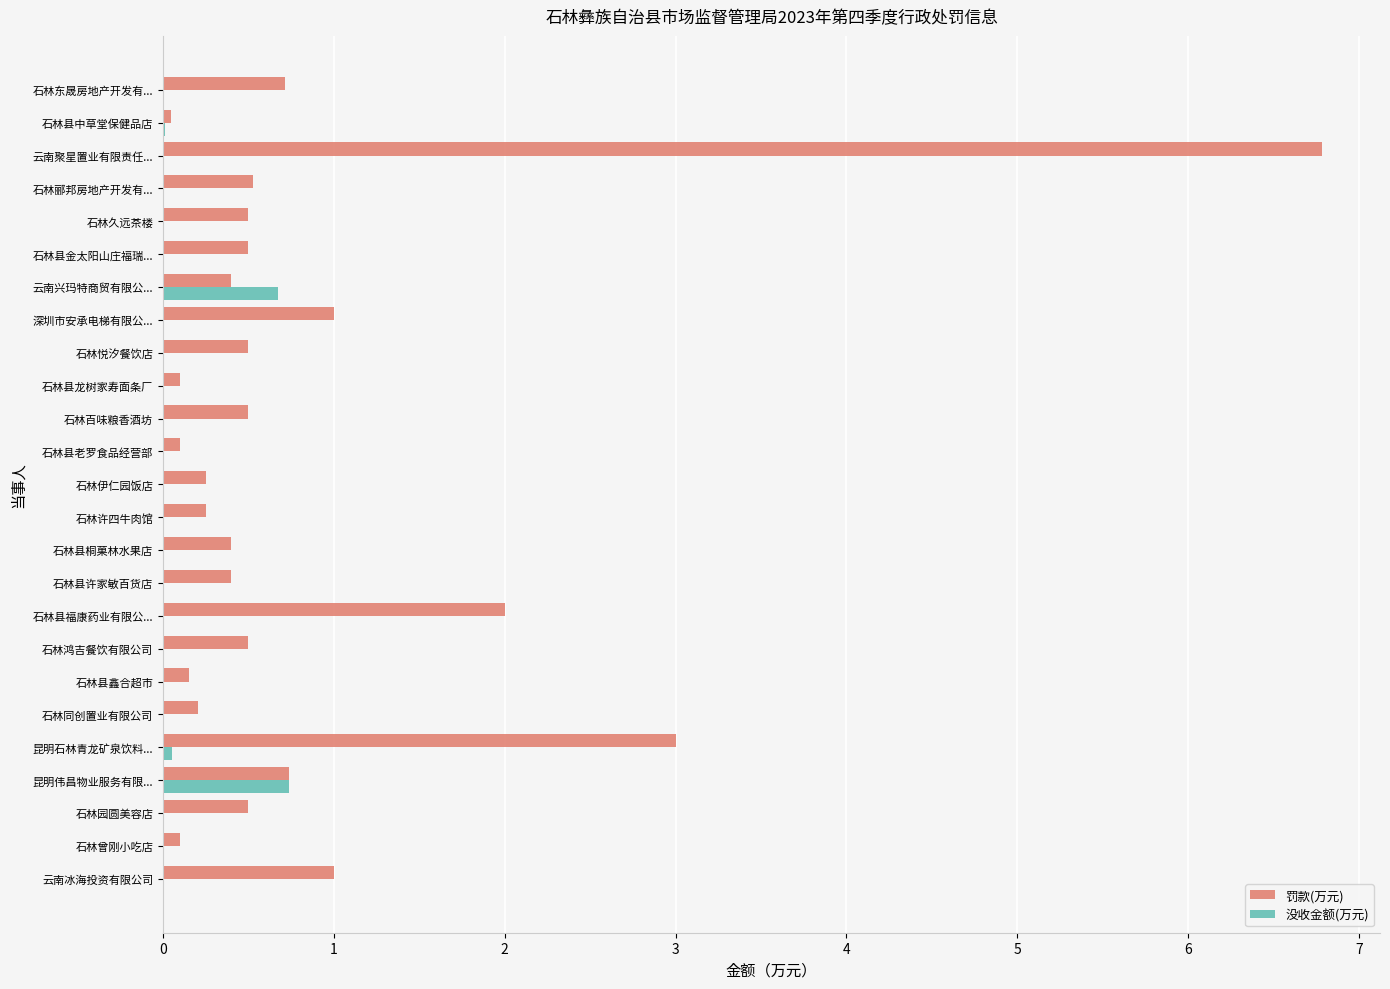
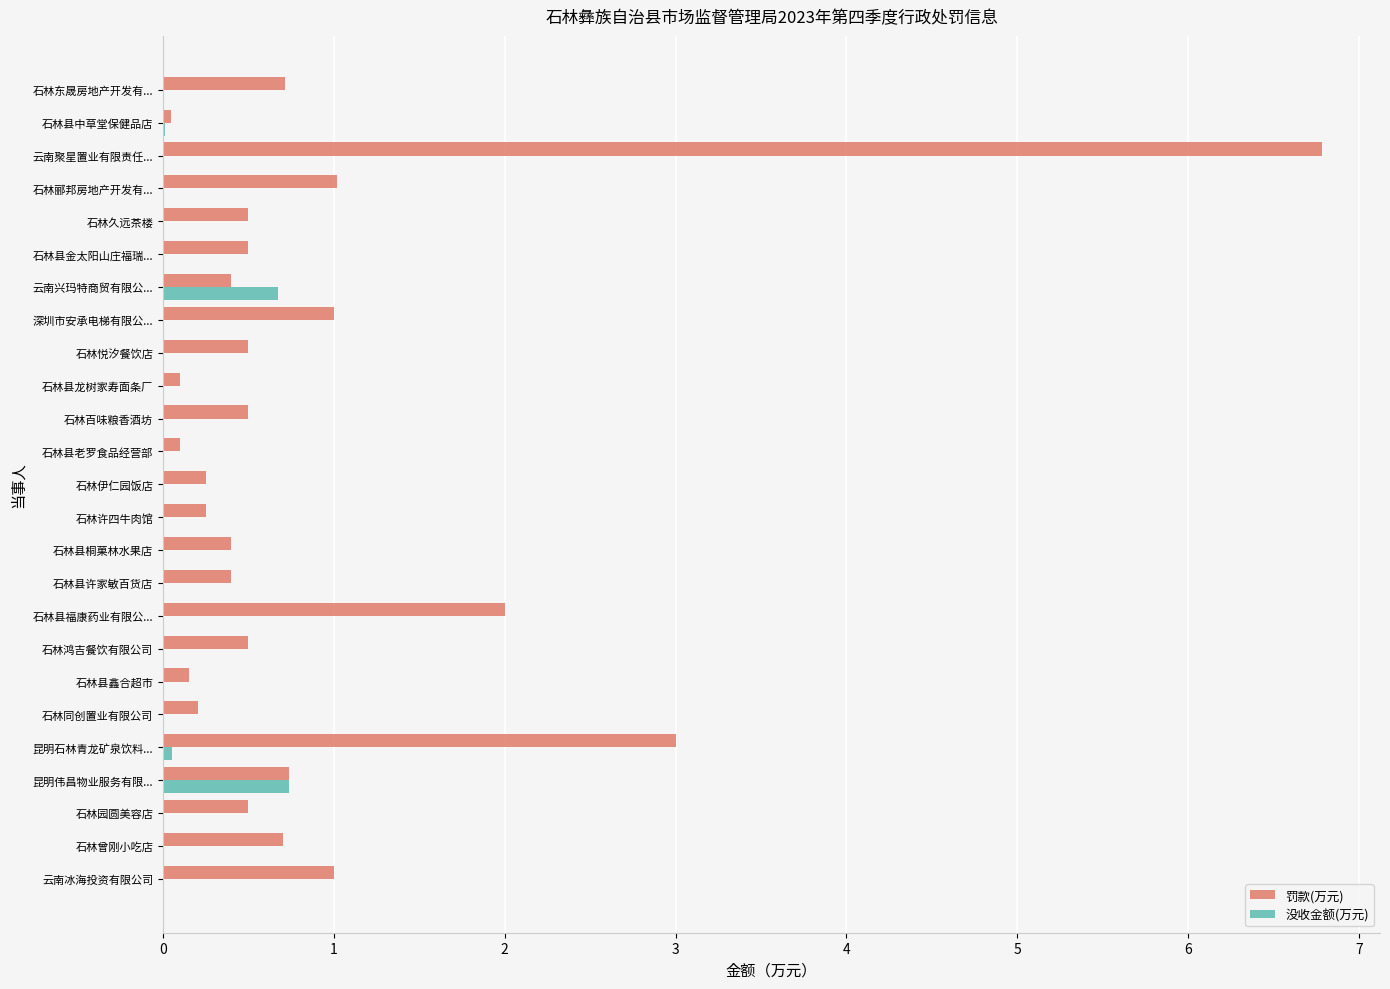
罚款(万元), 石林郦邦房地产开发有...: 0.53 -> 1.02
罚款(万元), 石林曾刚小吃店: 0.1 -> 0.7
